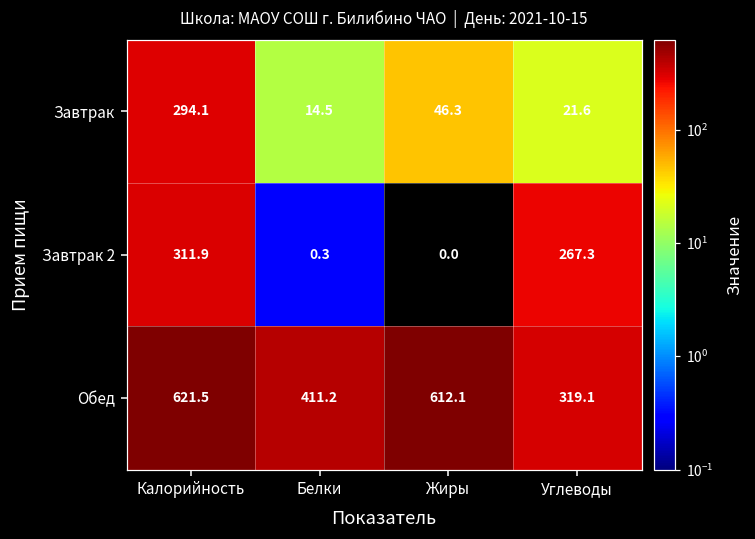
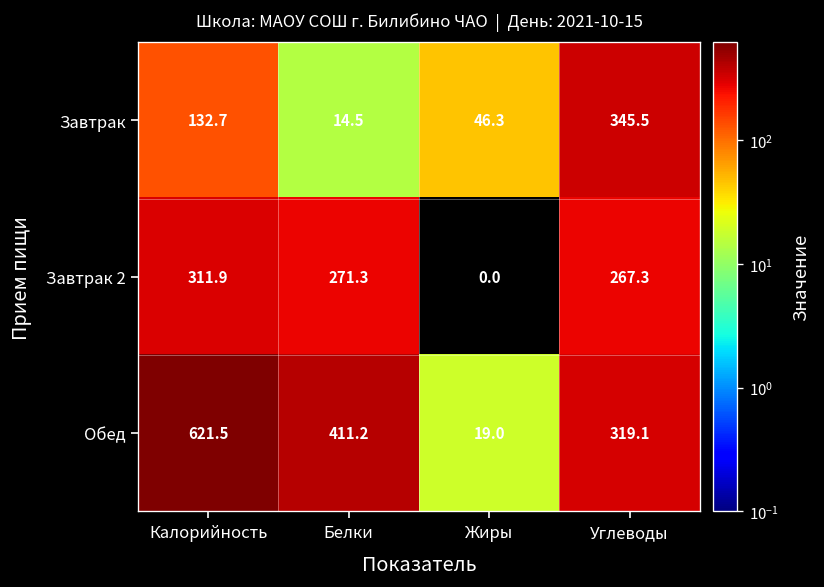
Завтрак, Калорийность: 294.1 -> 132.7
Завтрак, Углеводы: 21.6 -> 345.5
Завтрак 2, Белки: 0.3 -> 271.3
Обед, Жиры: 612.1 -> 19.0
